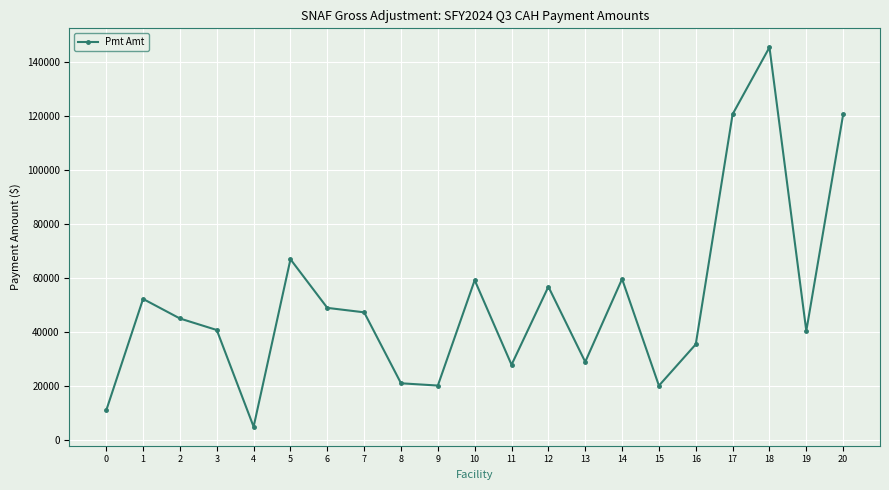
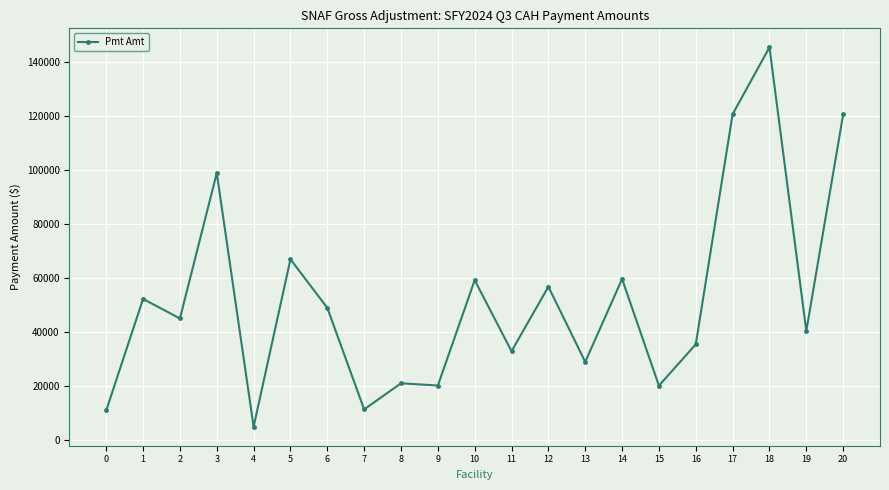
3: 41000 -> 99000
7: 47000 -> 11000
11: 28000 -> 33000
